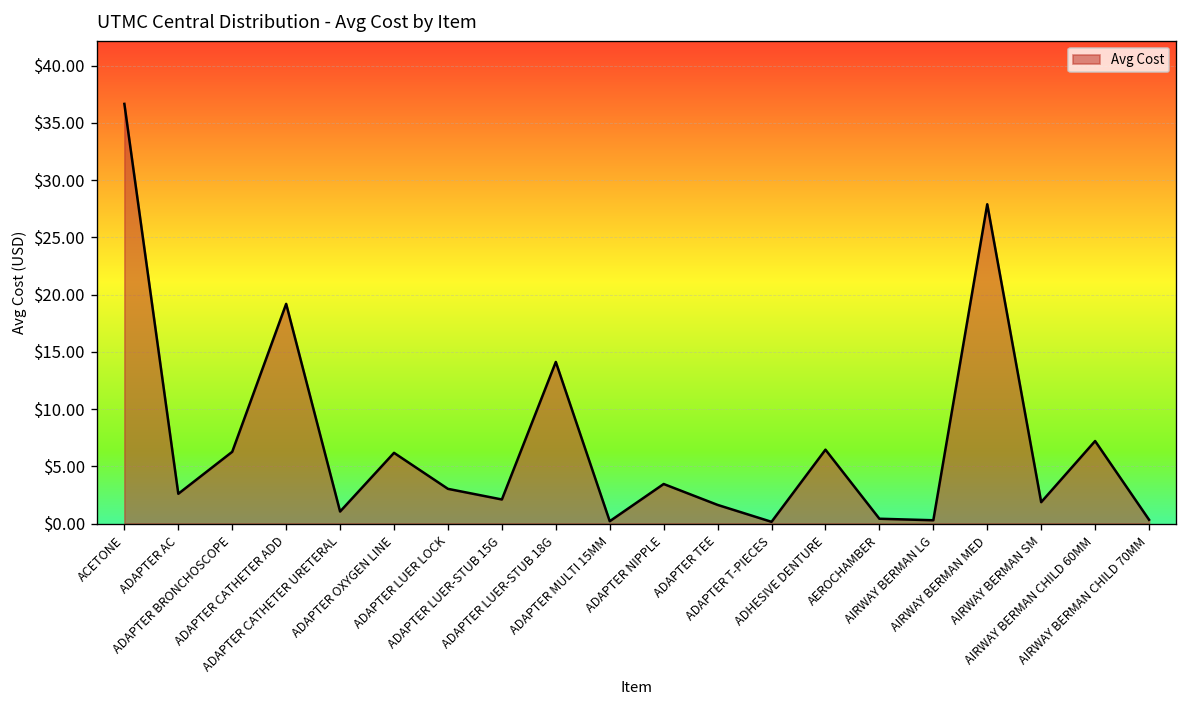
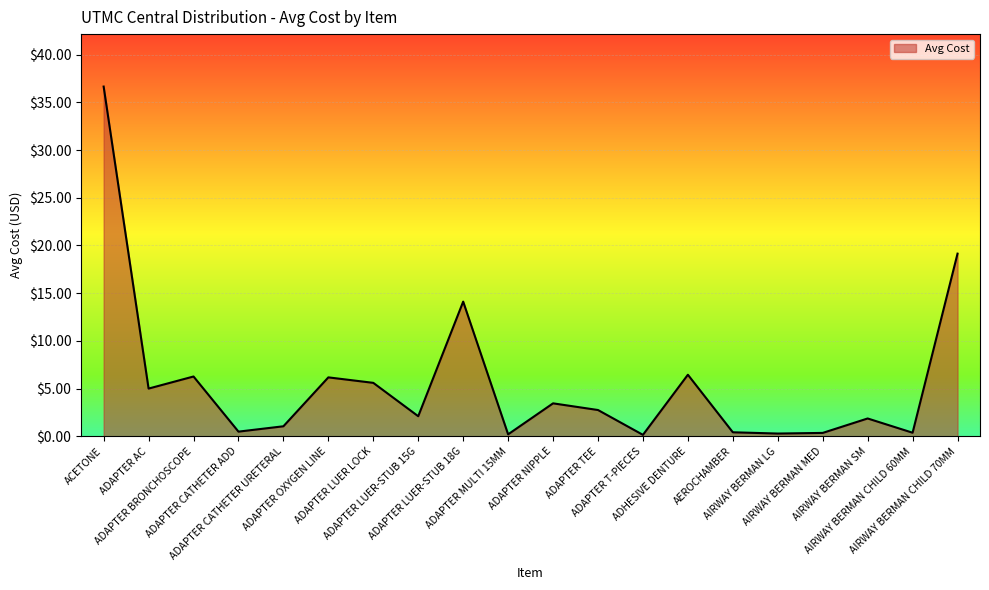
ADAPTER AC: $3 -> $5
ADAPTER CATHETER ADD: $19 -> $0
ADAPTER LUER LOCK: $3 -> $6
ADAPTER TEE: $2 -> $3
AIRWAY BERMAN MED: $28 -> $0
AIRWAY BERMAN CHILD 60MM: $7 -> $0
AIRWAY BERMAN CHILD 70MM: $0 -> $19
